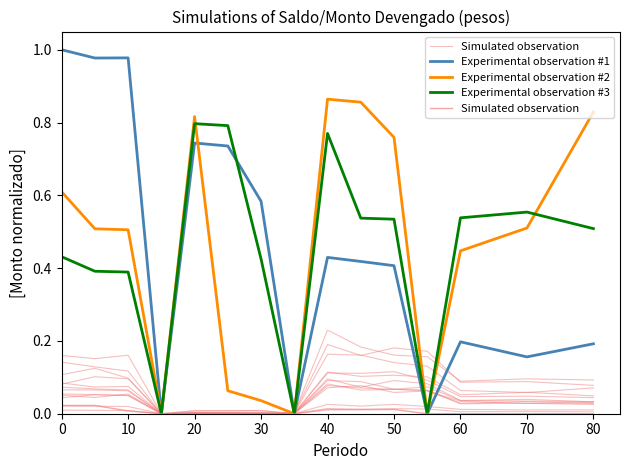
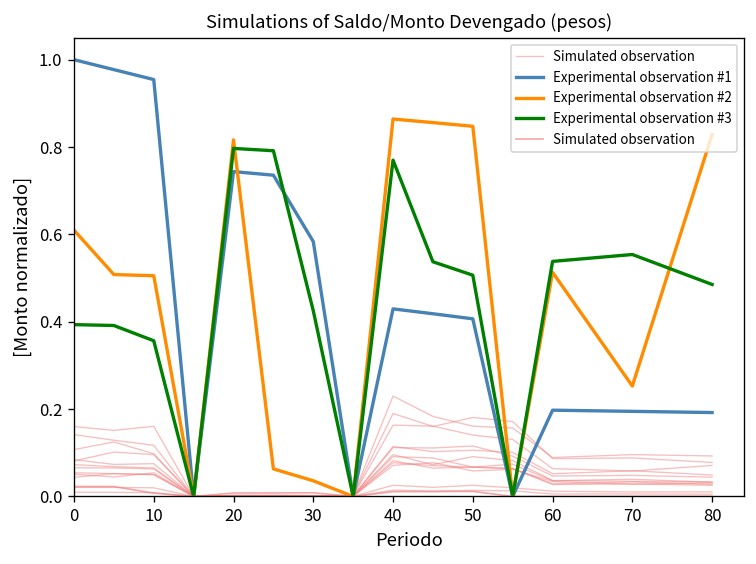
Experimental observation #3, 0: 0.43 -> 0.39
Experimental observation #1, 10: 0.98 -> 0.95
Experimental observation #3, 10: 0.39 -> 0.36
Experimental observation #2, 50: 0.76 -> 0.85
Experimental observation #3, 50: 0.53 -> 0.51
Experimental observation #2, 60: 0.45 -> 0.51
Experimental observation #1, 70: 0.16 -> 0.19
Experimental observation #2, 70: 0.51 -> 0.25
Experimental observation #3, 80: 0.51 -> 0.49
